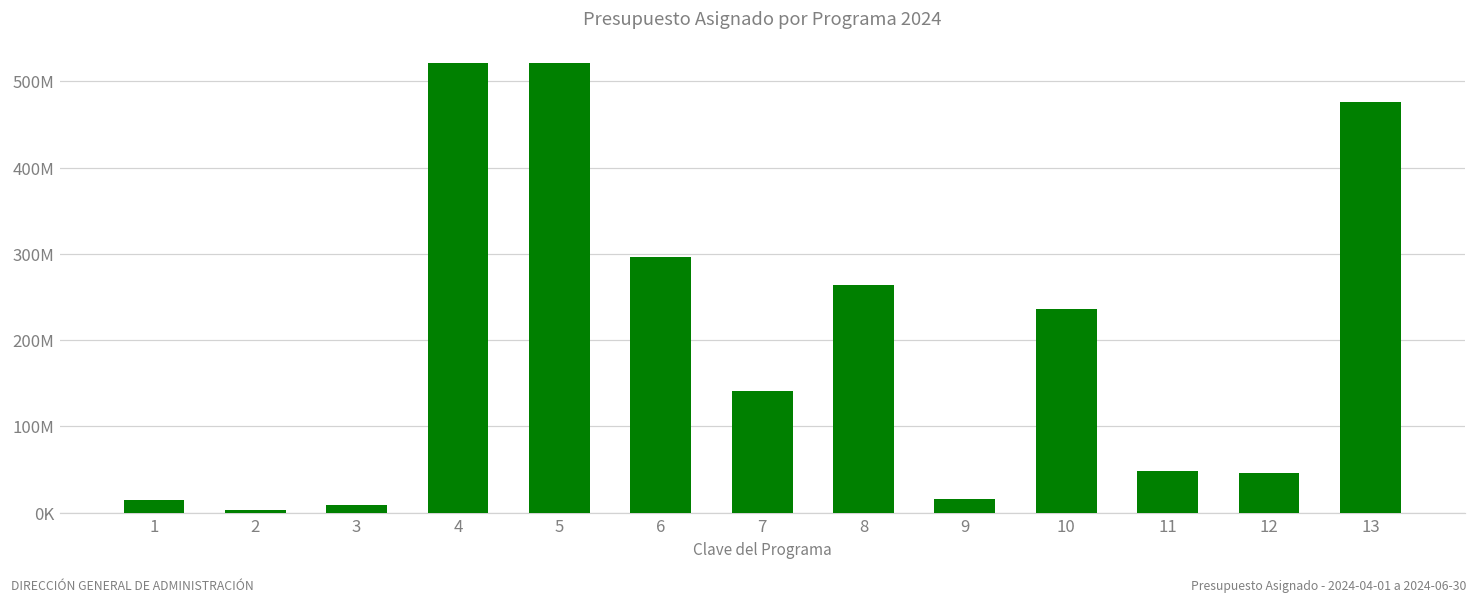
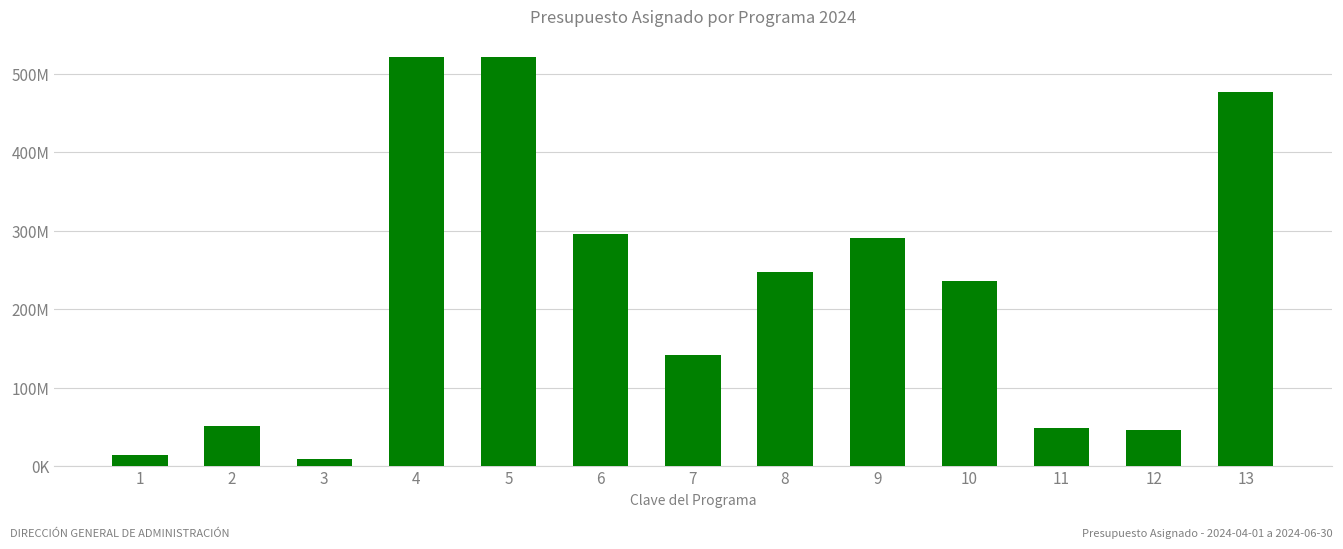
2: 0 -> 50000000
8: 260000000 -> 250000000
9: 20000000 -> 290000000
